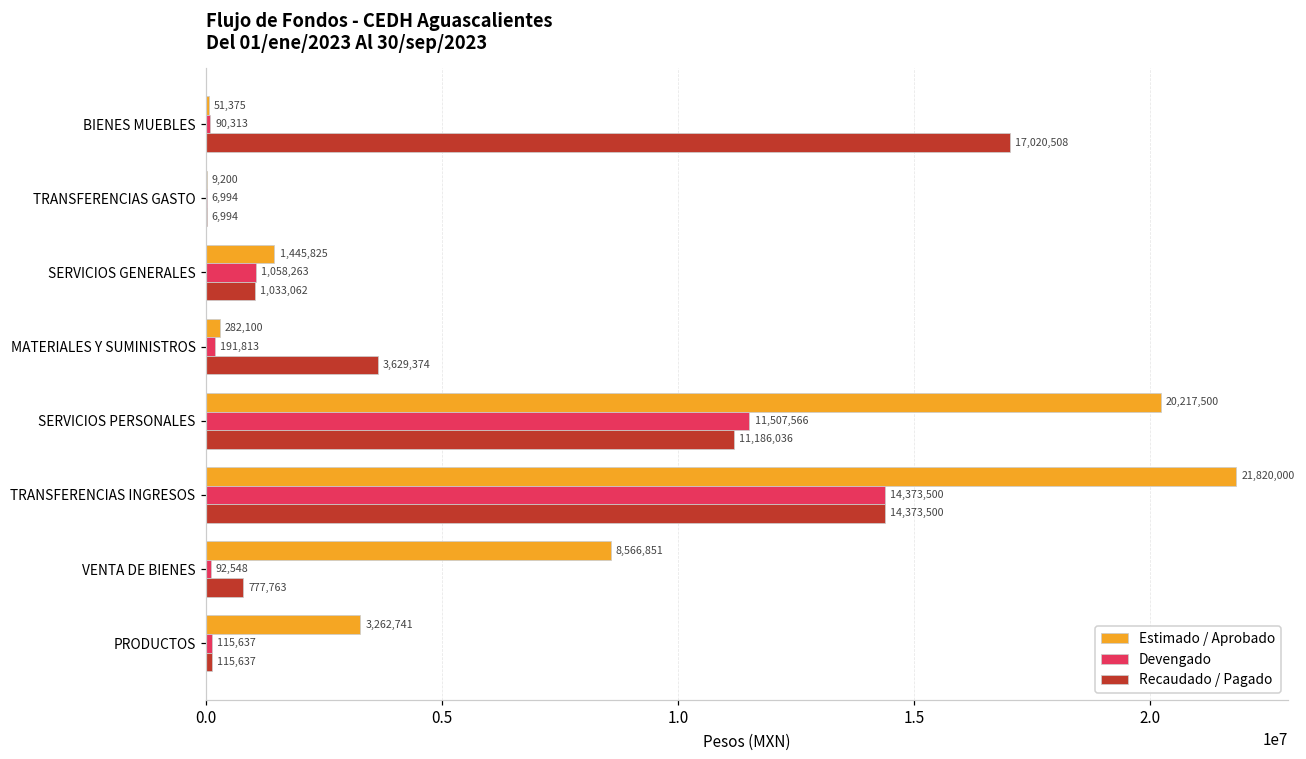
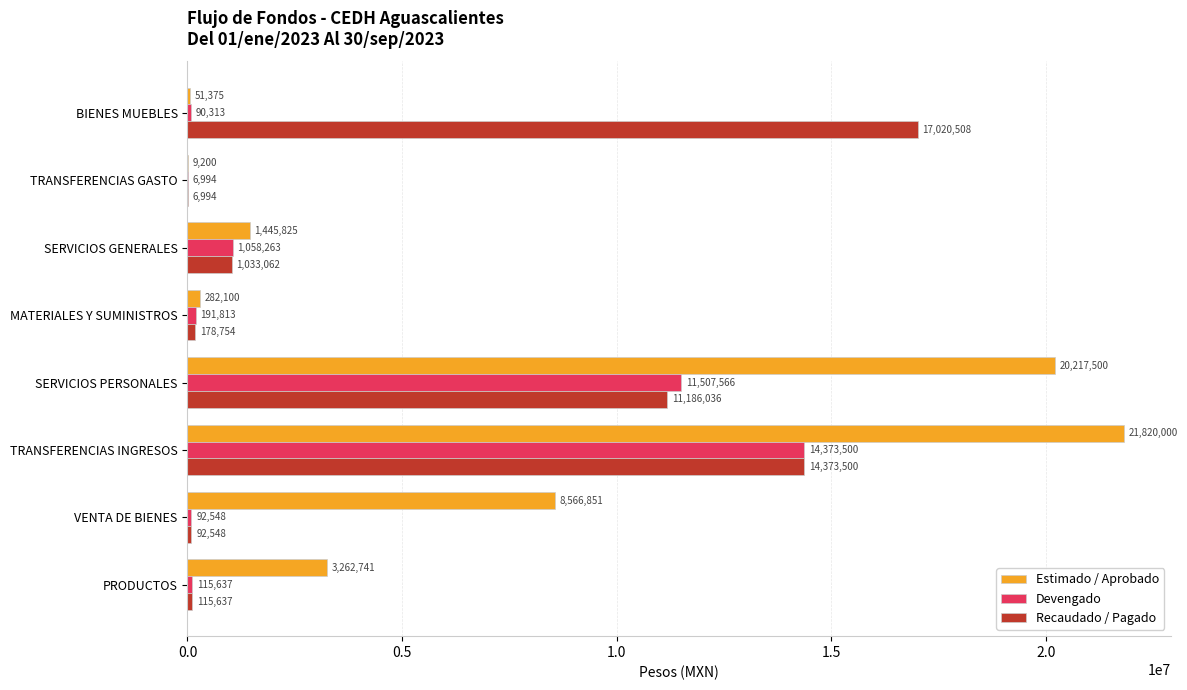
Recaudado / Pagado, MATERIALES Y SUMINISTROS: 3,629,374 -> 178,754
Recaudado / Pagado, VENTA DE BIENES: 777,763 -> 92,548
